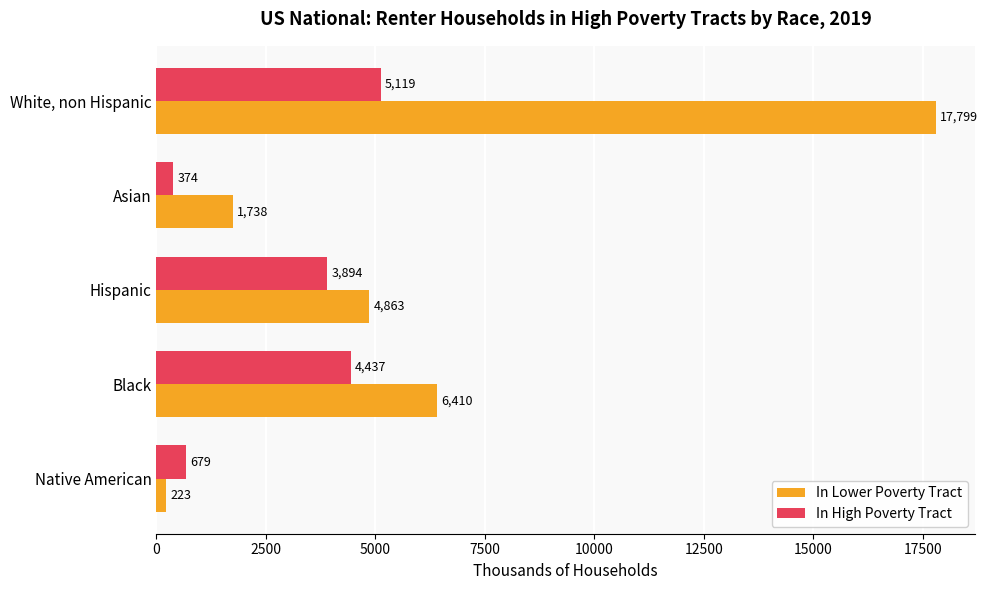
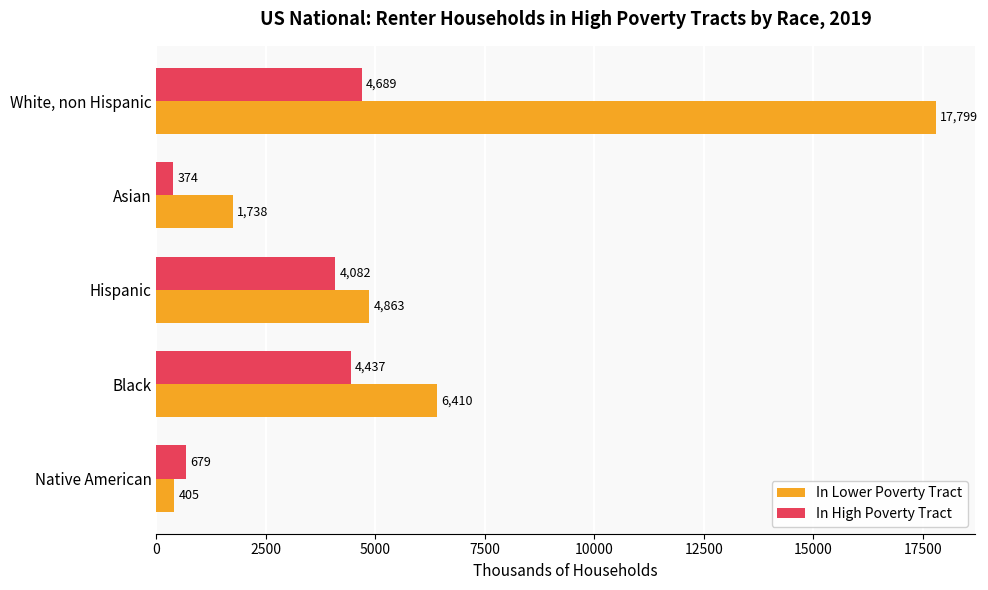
In High Poverty Tract, White, non Hispanic: 5,119 -> 4,689
In High Poverty Tract, Hispanic: 3,894 -> 4,082
In Lower Poverty Tract, Native American: 223 -> 405
